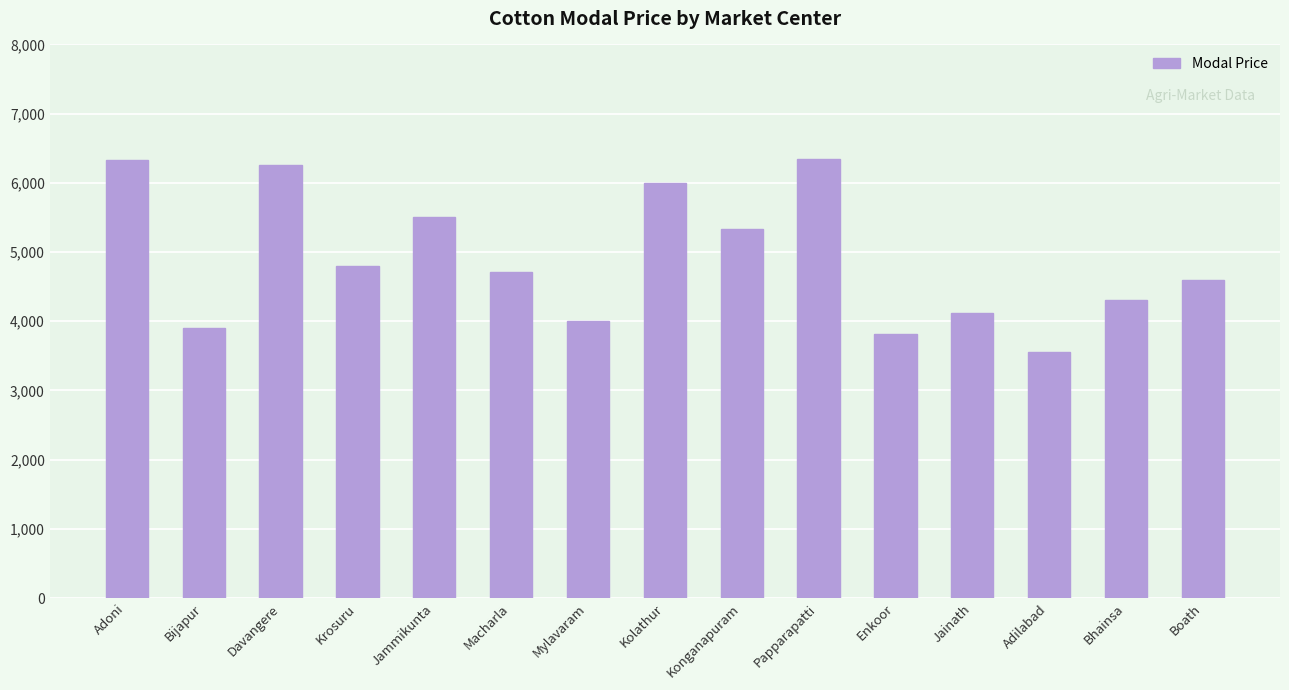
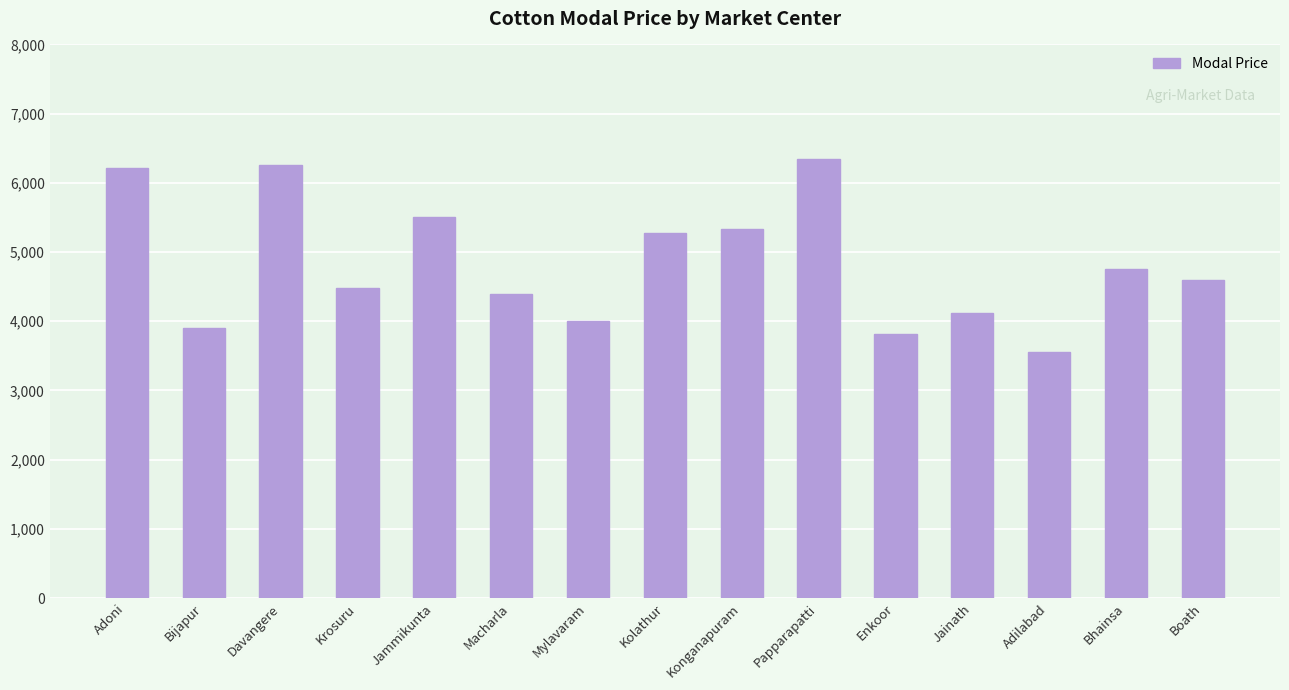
Adoni: 6,300 -> 6,200
Krosuru: 4,800 -> 4,500
Macharla: 4,700 -> 4,400
Kolathur: 6,000 -> 5,300
Bhainsa: 4,300 -> 4,800
